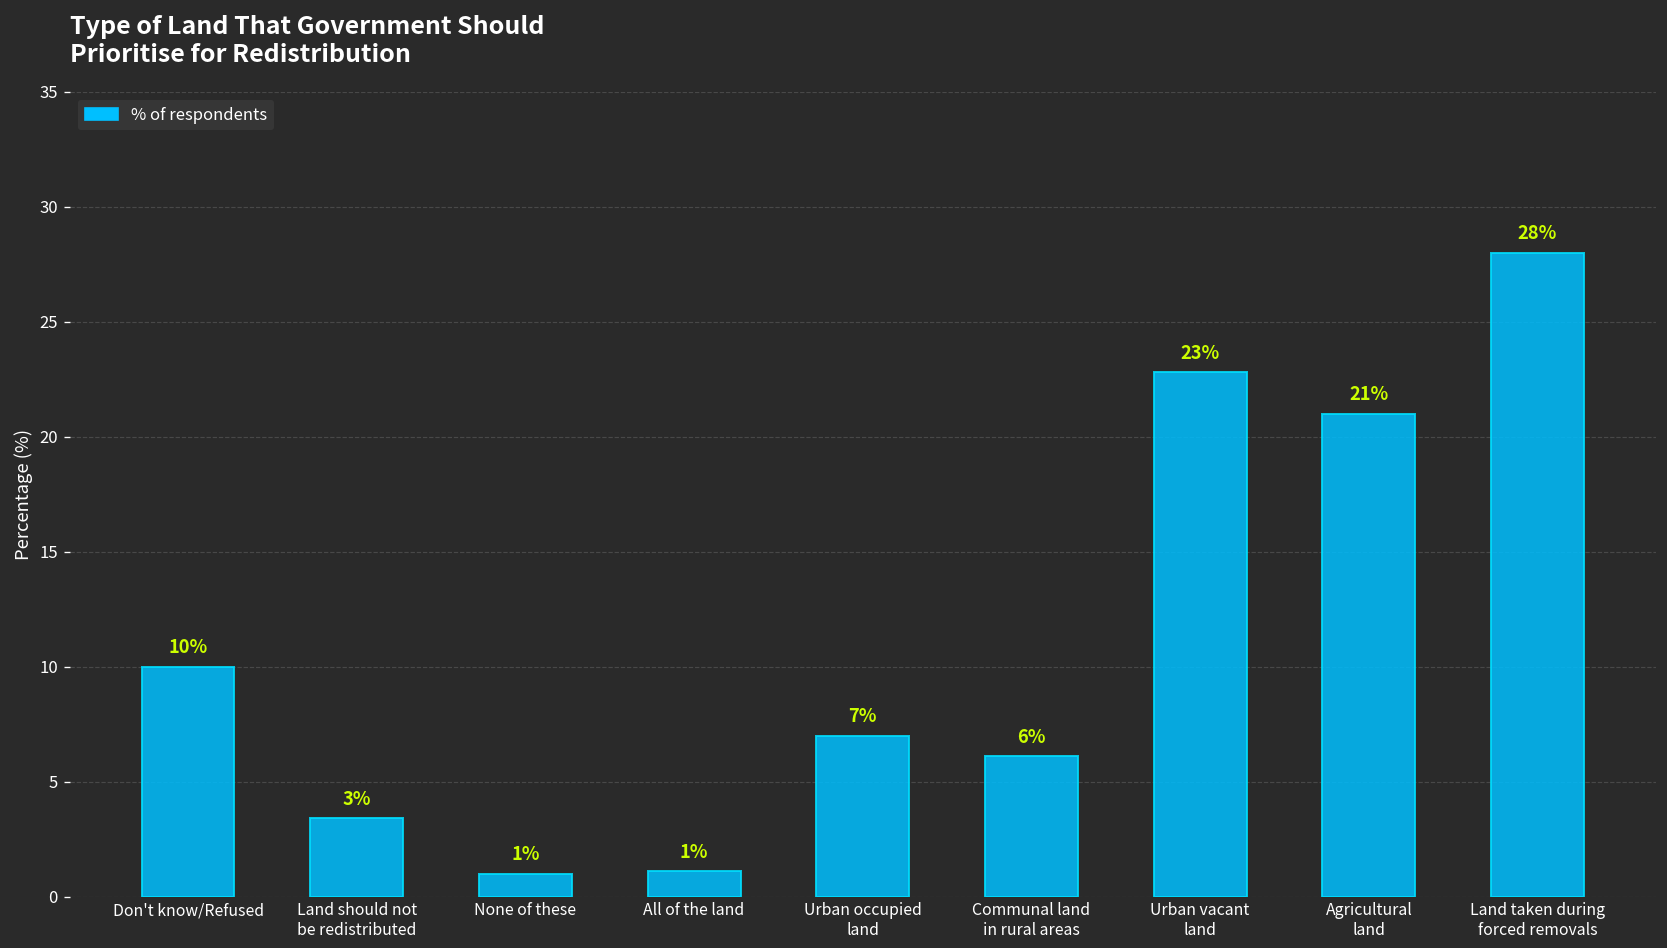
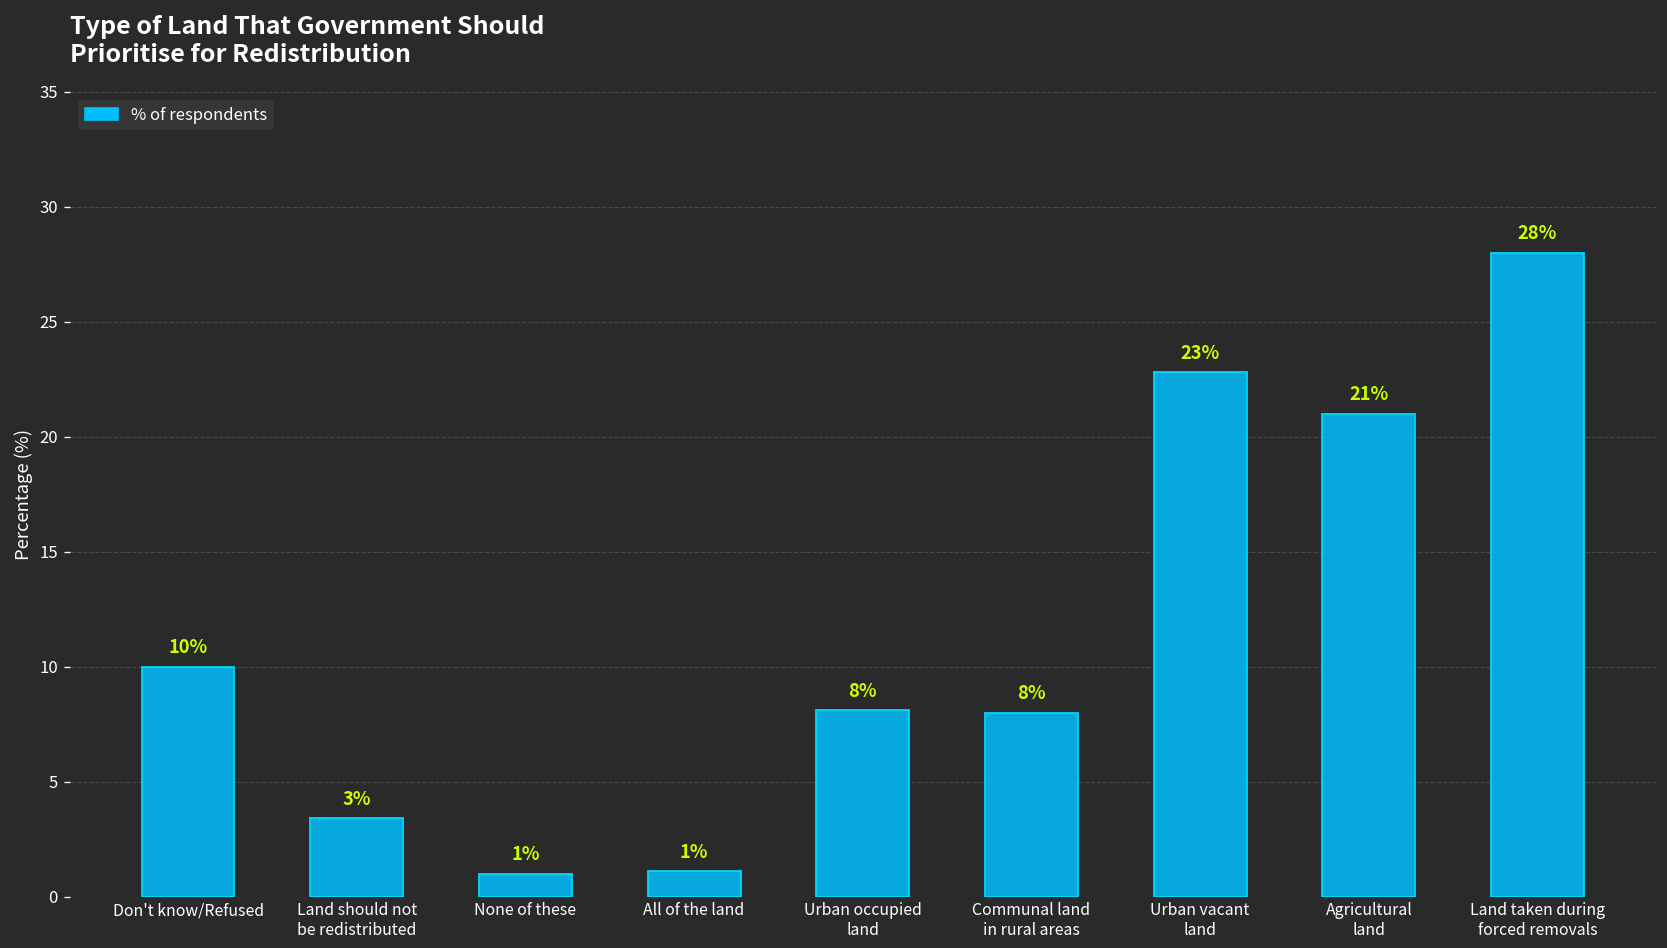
Urban occupied land: 7% -> 8%
Communal land in rural areas: 6% -> 8%
